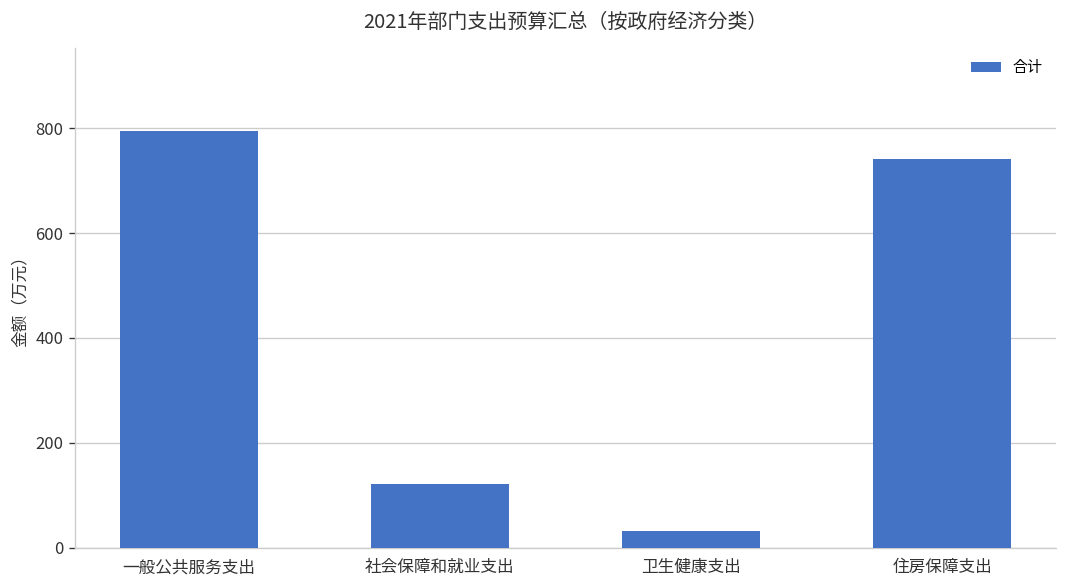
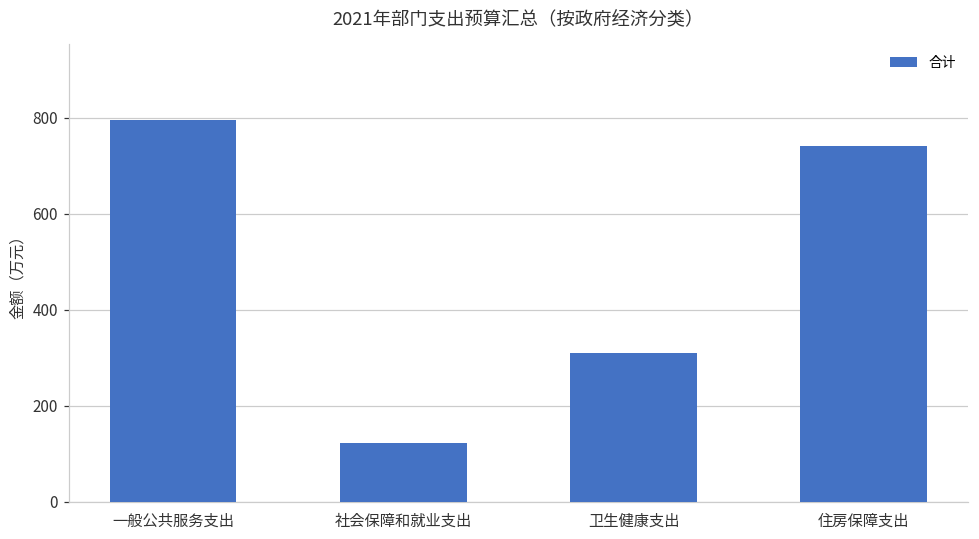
卫生健康支出: 30 -> 310
